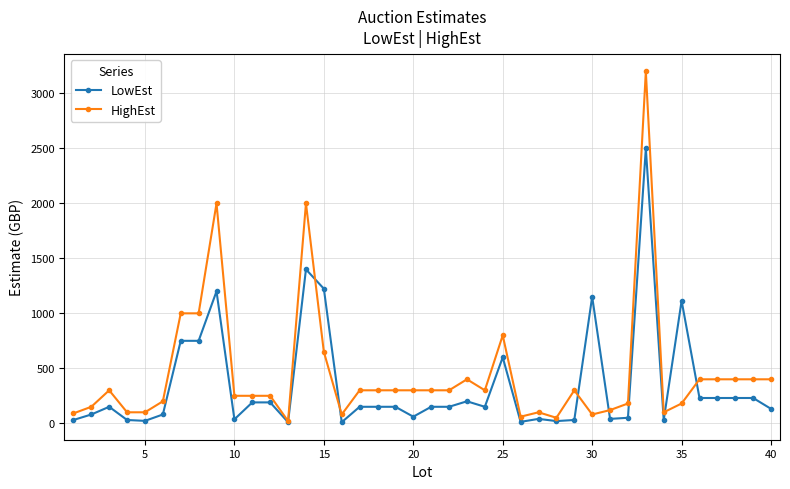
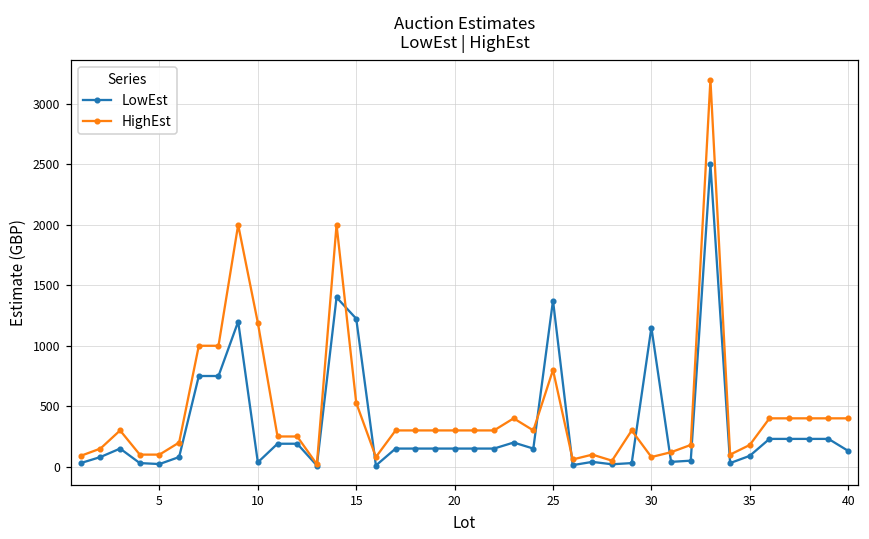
HighEst, 10: 250 -> 1190
HighEst, 15: 650 -> 530
LowEst, 20: 60 -> 150
LowEst, 25: 600 -> 1370
LowEst, 35: 1110 -> 90
